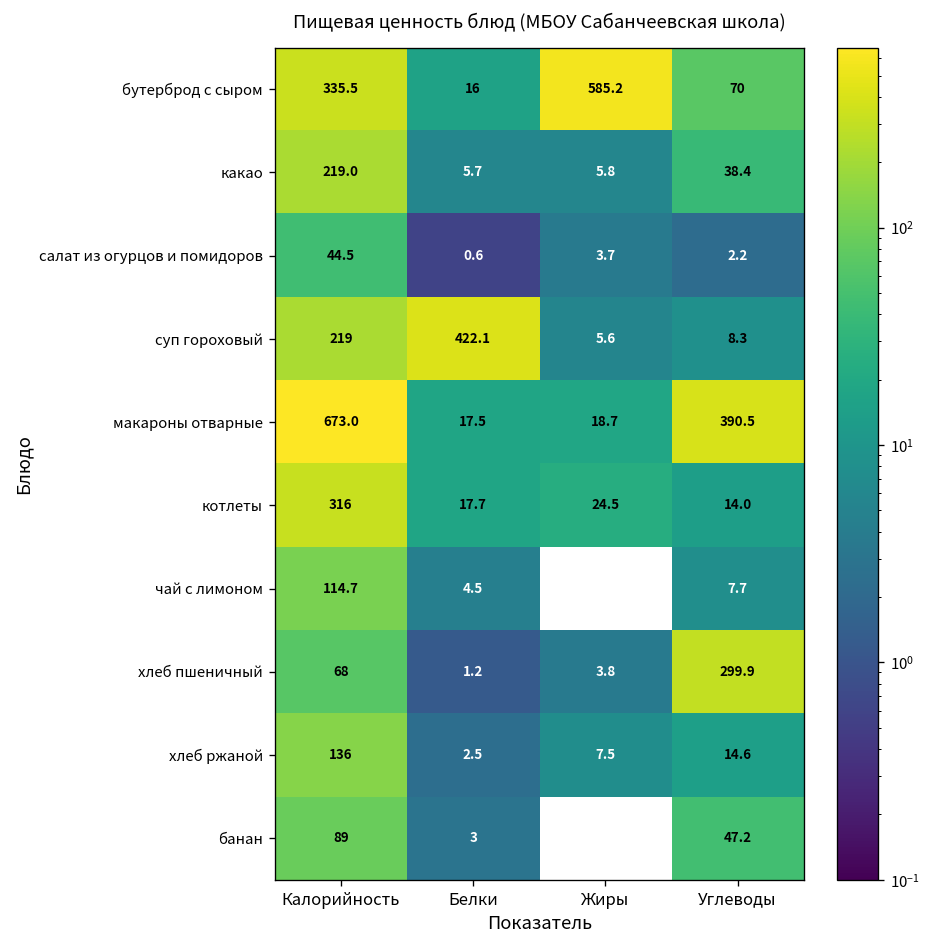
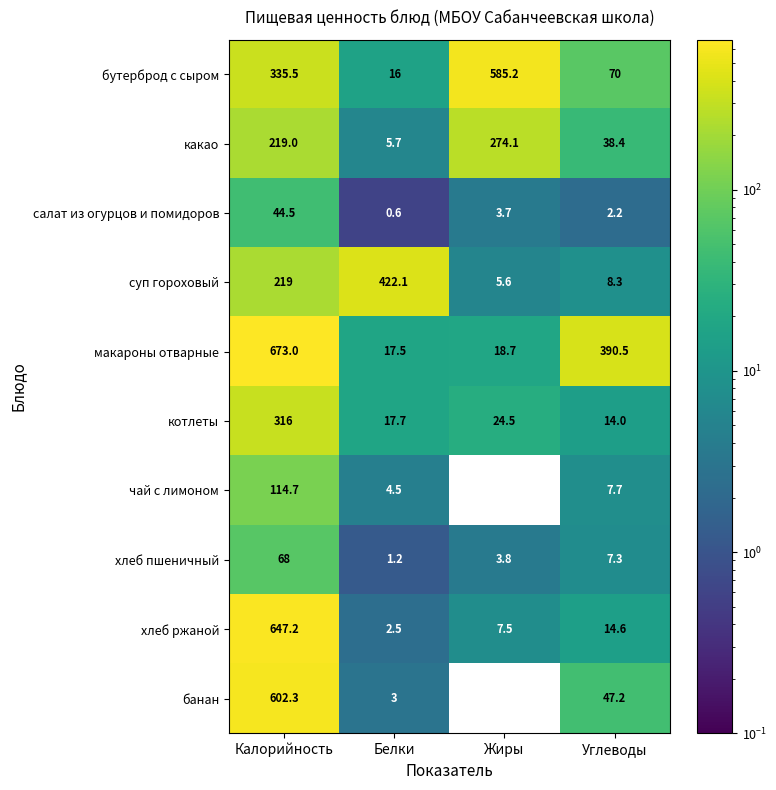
какао, Жиры: 5.8 -> 274.1
хлеб пшеничный, Углеводы: 299.9 -> 7.3
хлеб ржаной, Калорийность: 136 -> 647.2
банан, Калорийность: 89 -> 602.3
